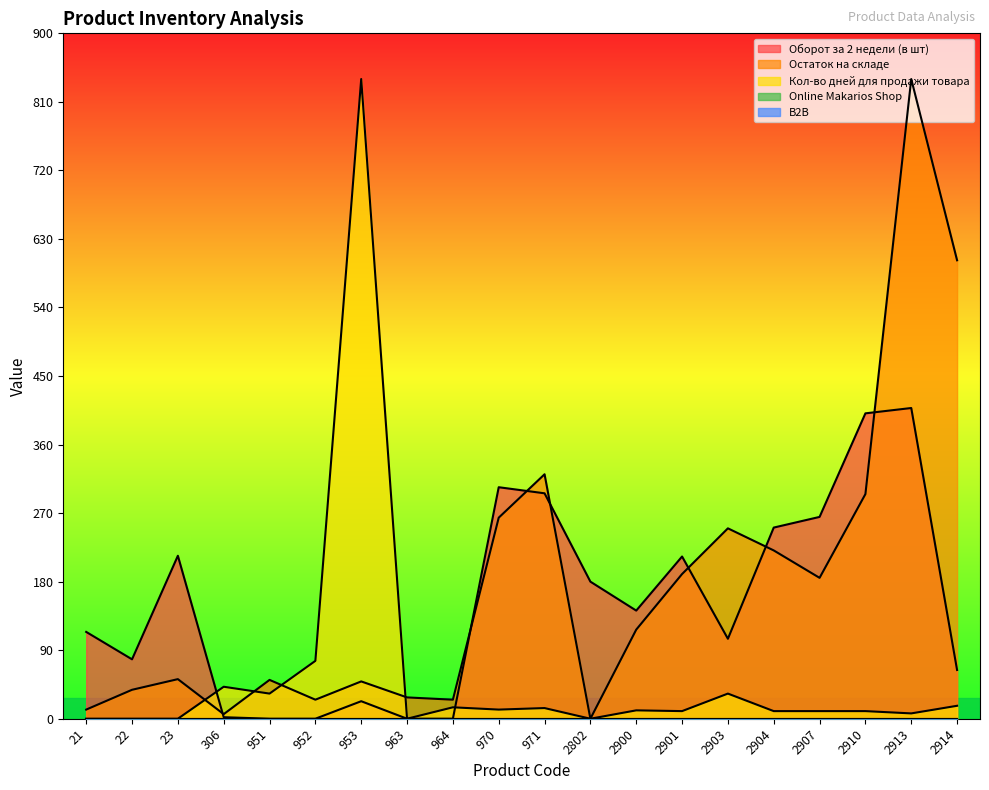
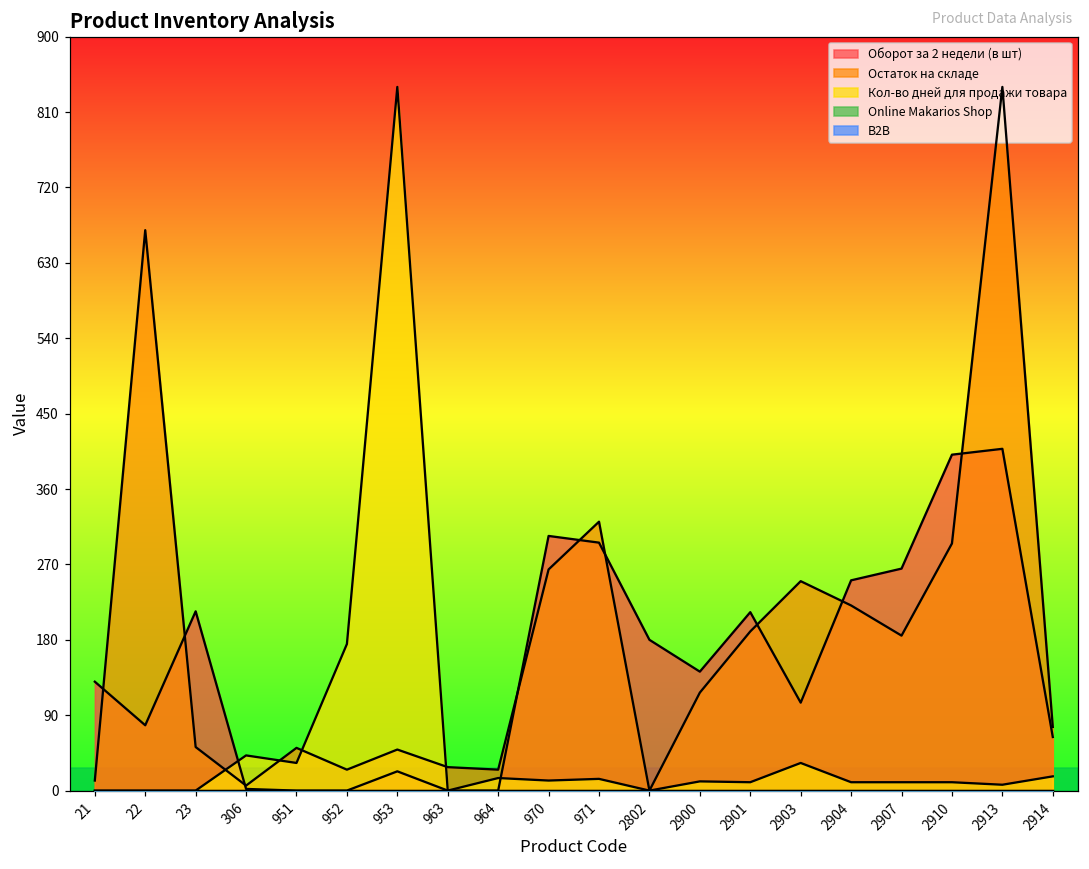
Оборот за 2 недели (в шт), 21: 110 -> 130
Остаток на складе, 22: 40 -> 670
Кол-во дней для продажи товара, 952: 80 -> 180
Остаток на складе, 2914: 600 -> 80
